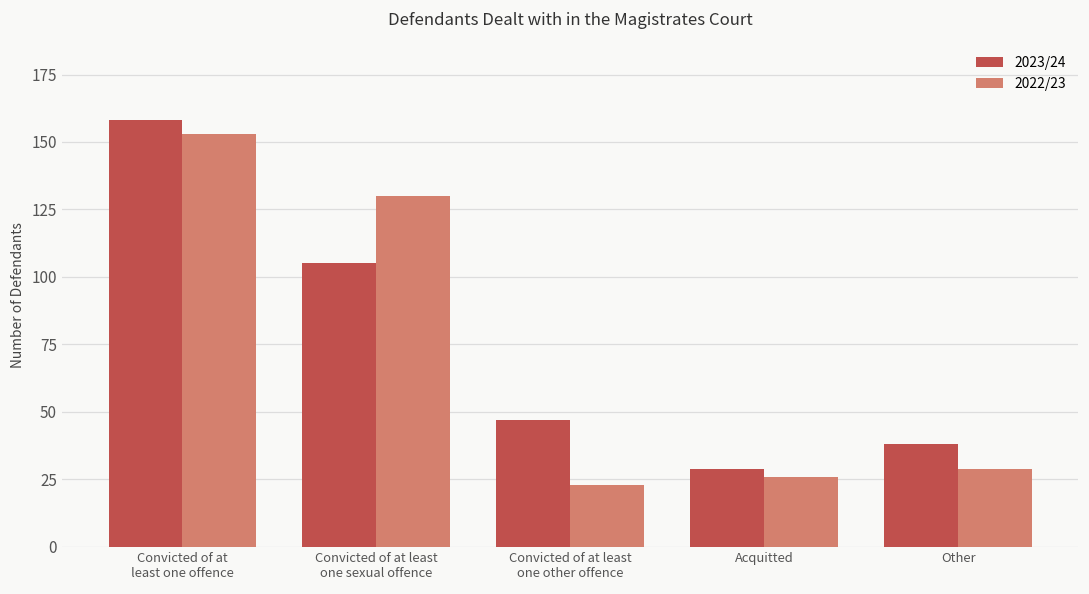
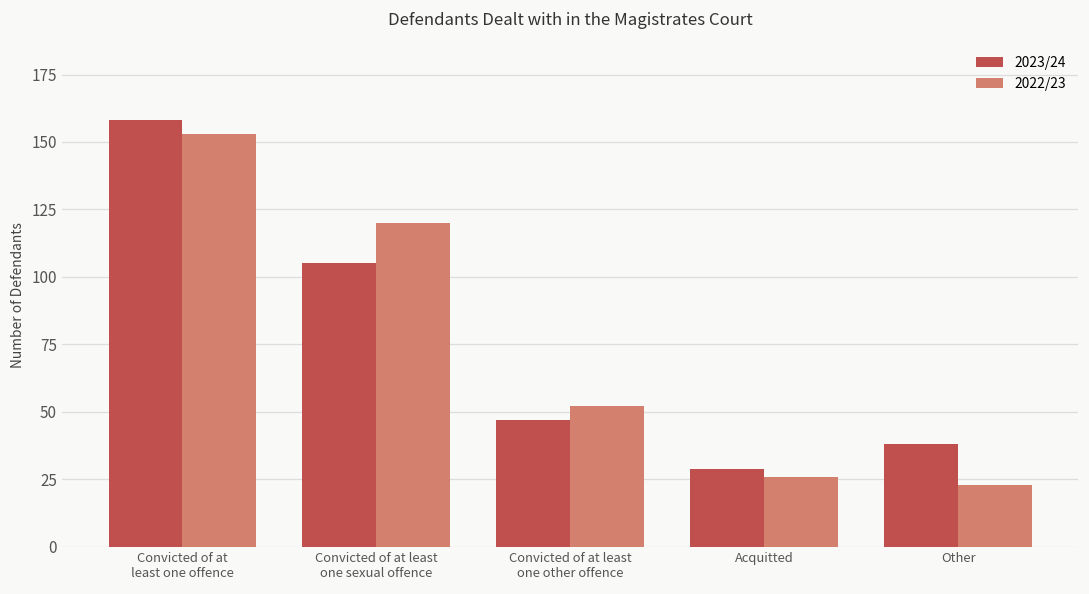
2022/23, Convicted of at least one sexual offence: 130 -> 120
2022/23, Convicted of at least one other offence: 23 -> 52
2022/23, Other: 29 -> 23
